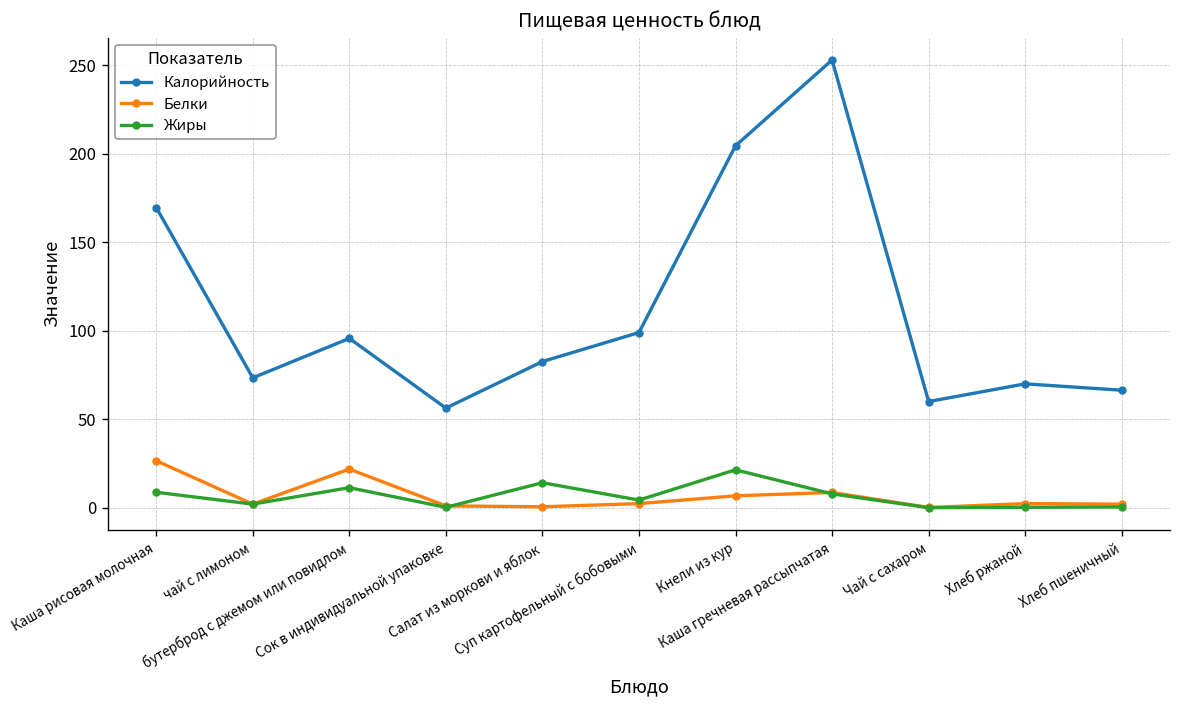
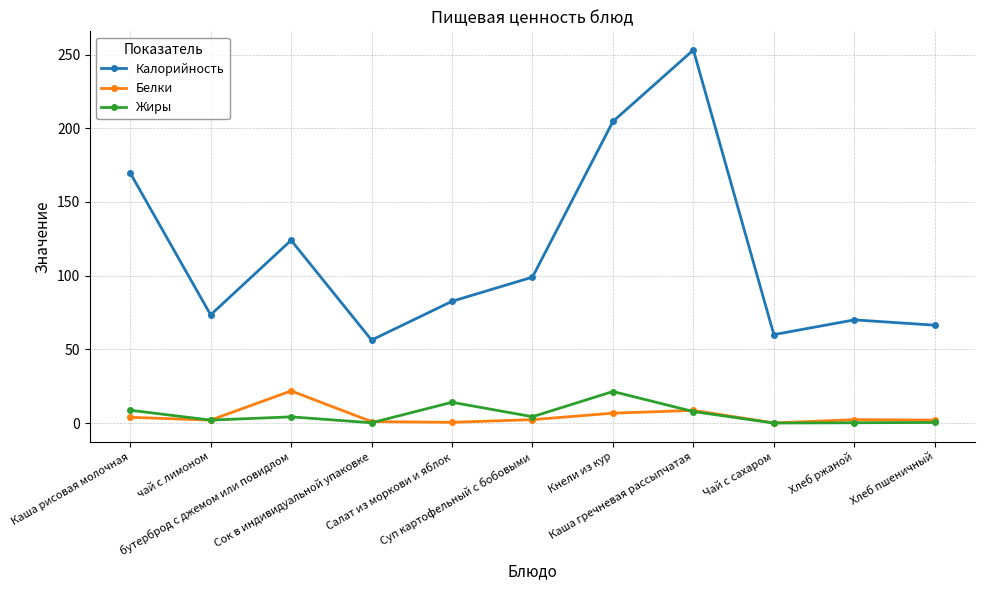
Белки, Каша рисовая молочная: 27 -> 4
Калорийность, бутерброд с джемом или повидлом: 96 -> 124
Жиры, бутерброд с джемом или повидлом: 11 -> 4
